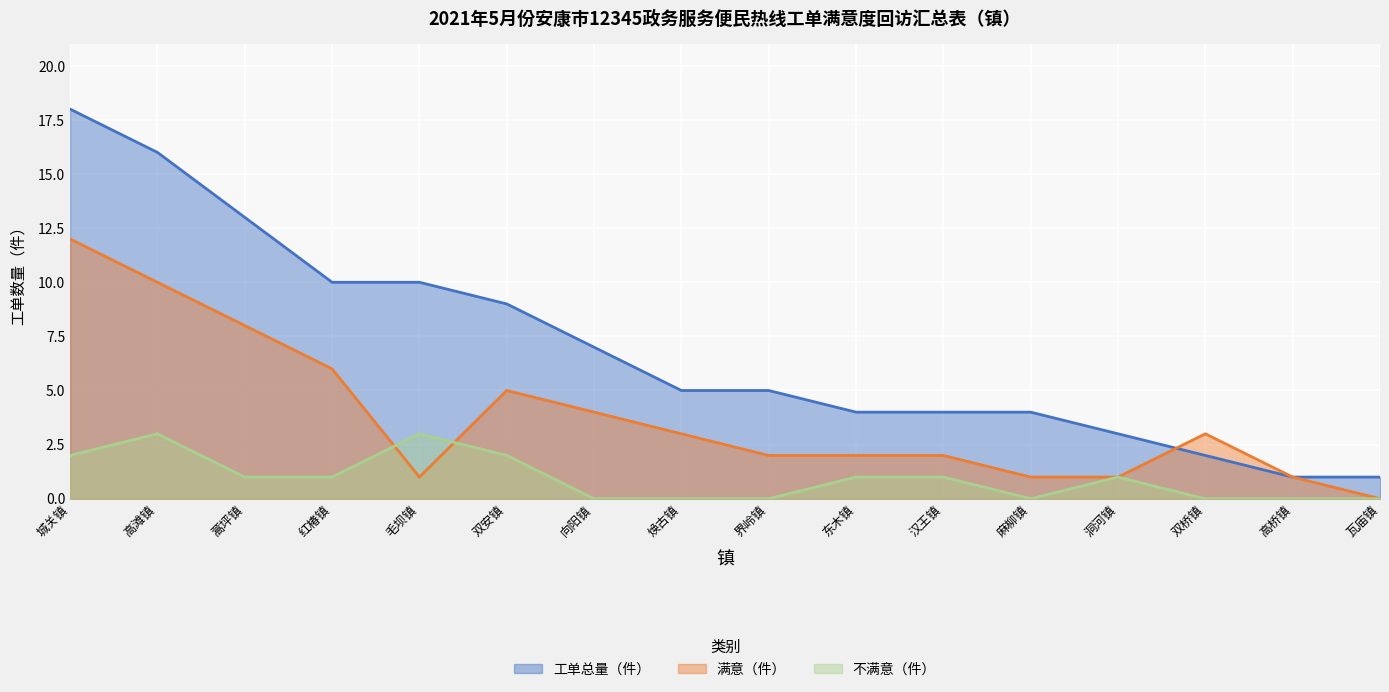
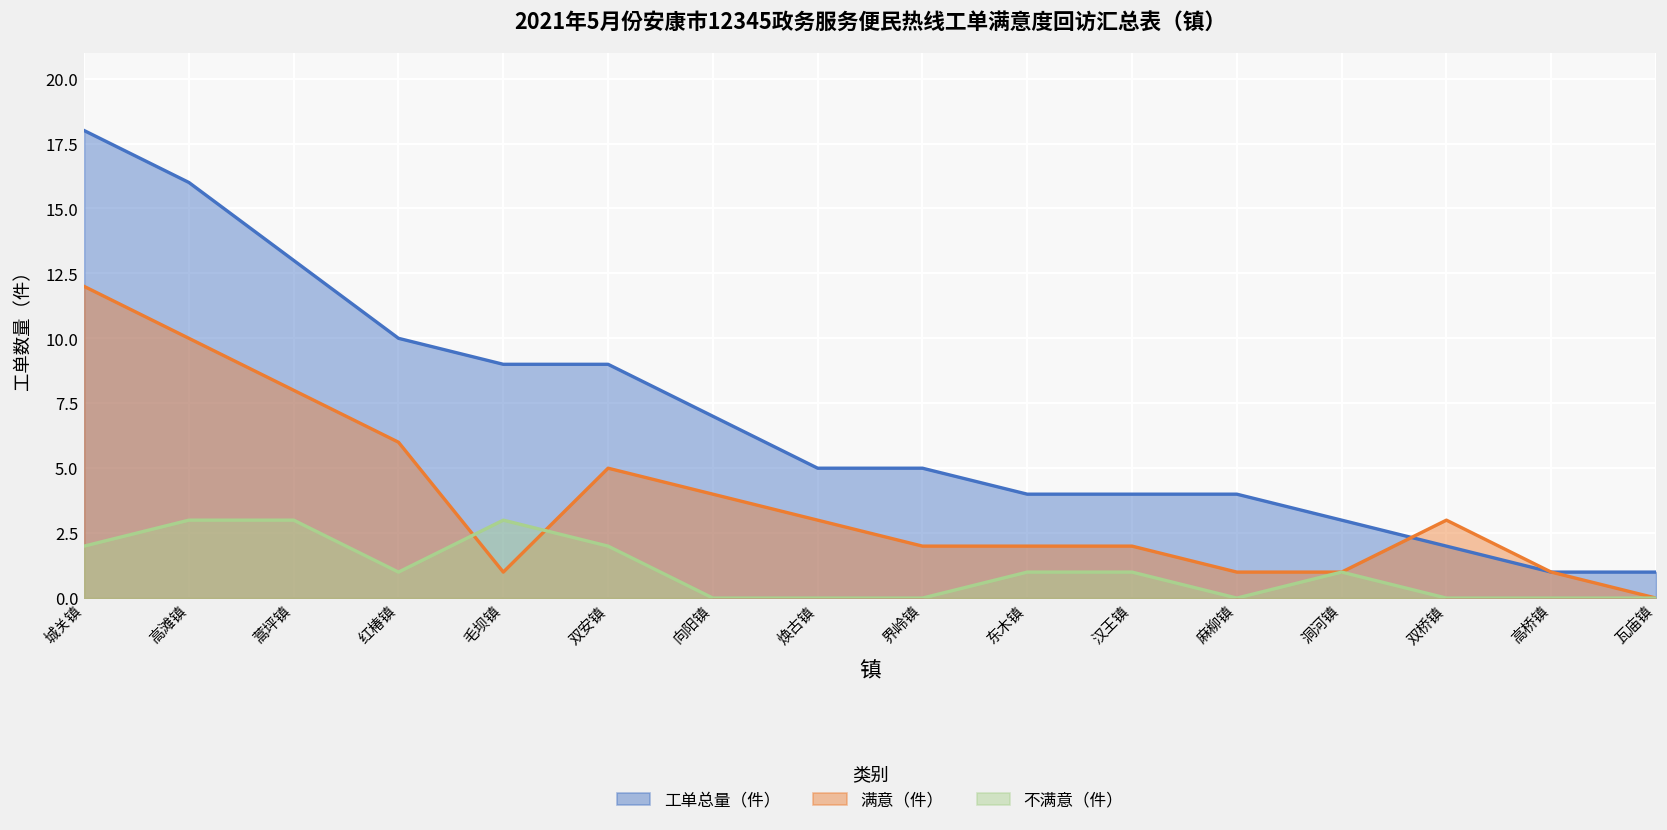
不满意（件）, 蒿坪镇: 1 -> 3
工单总量（件）, 毛坝镇: 10 -> 9
